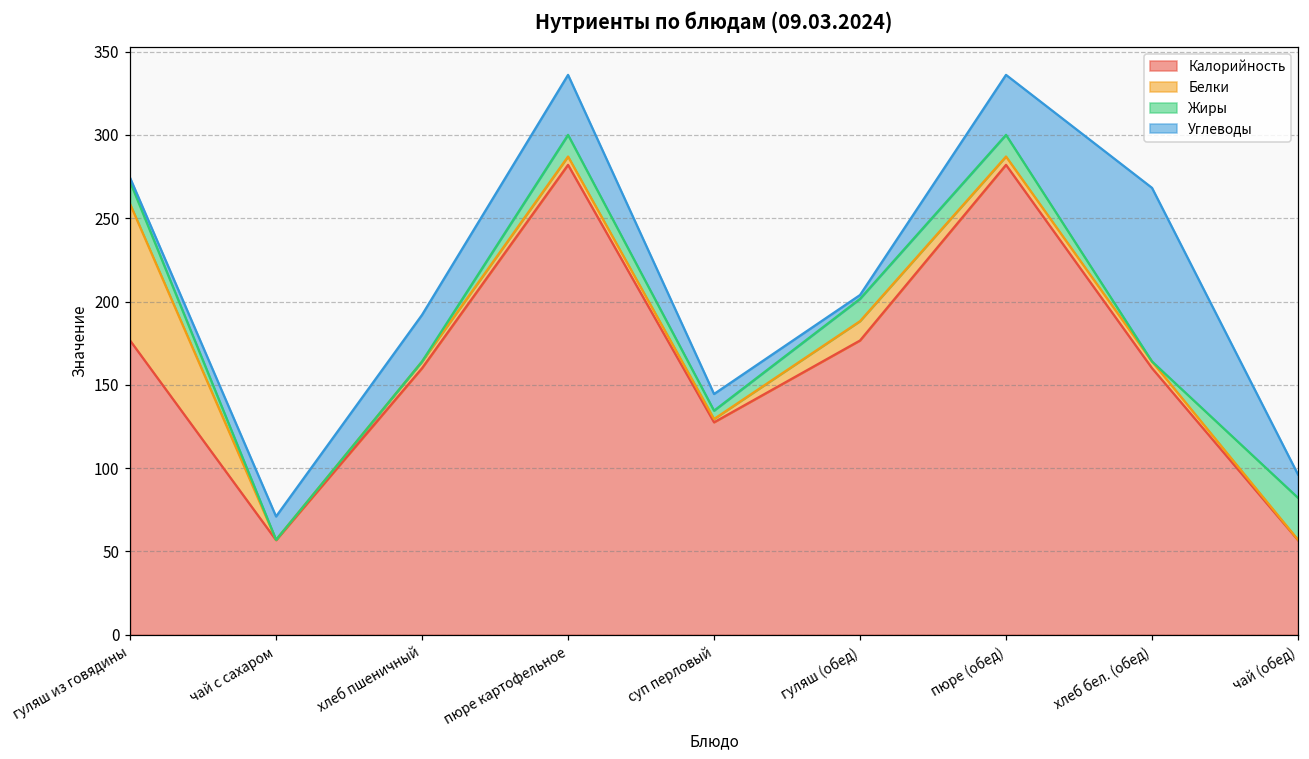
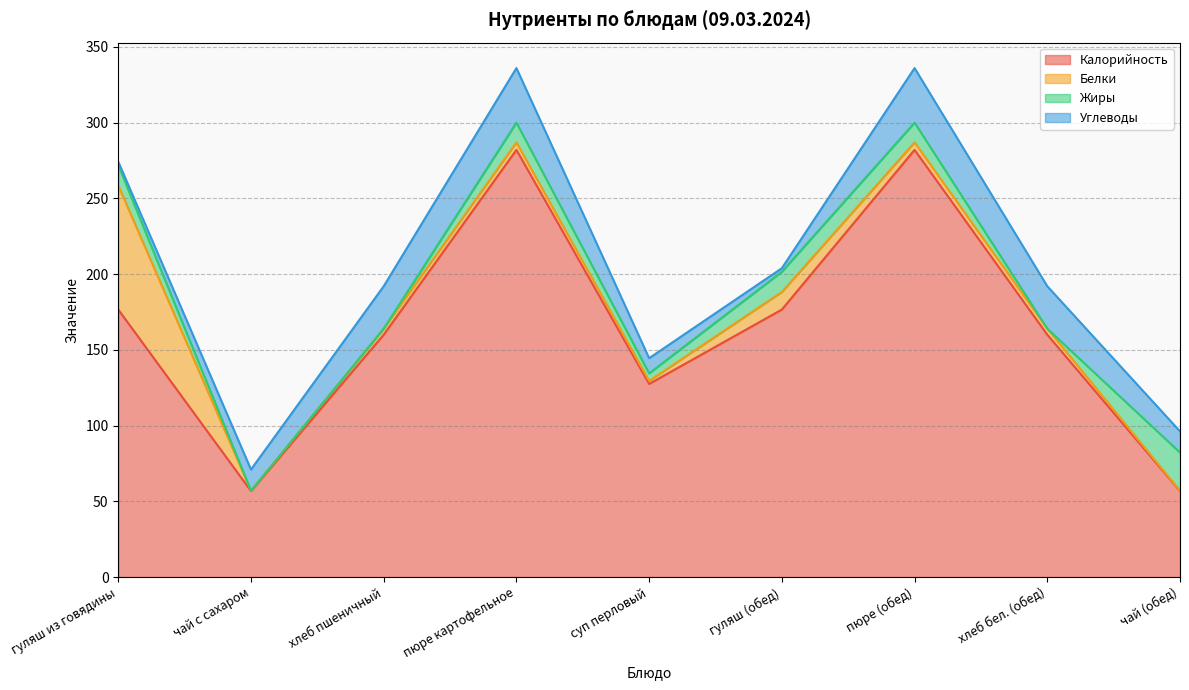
Углеводы, хлеб бел. (обед): 104 -> 28
